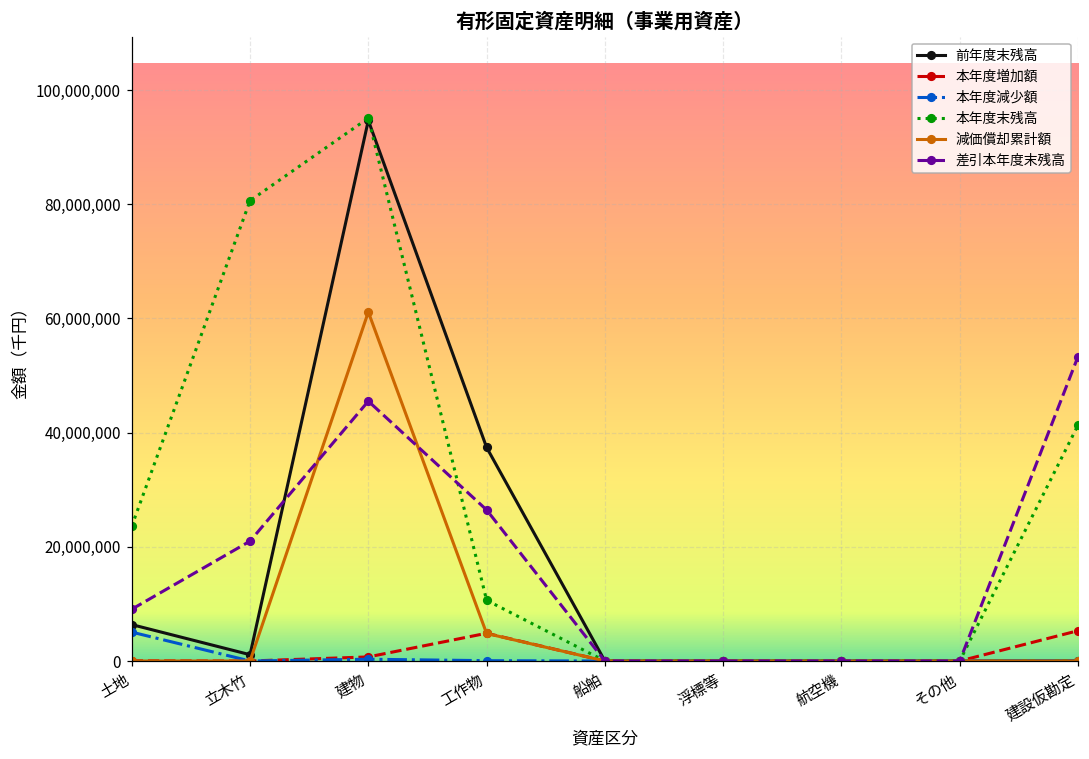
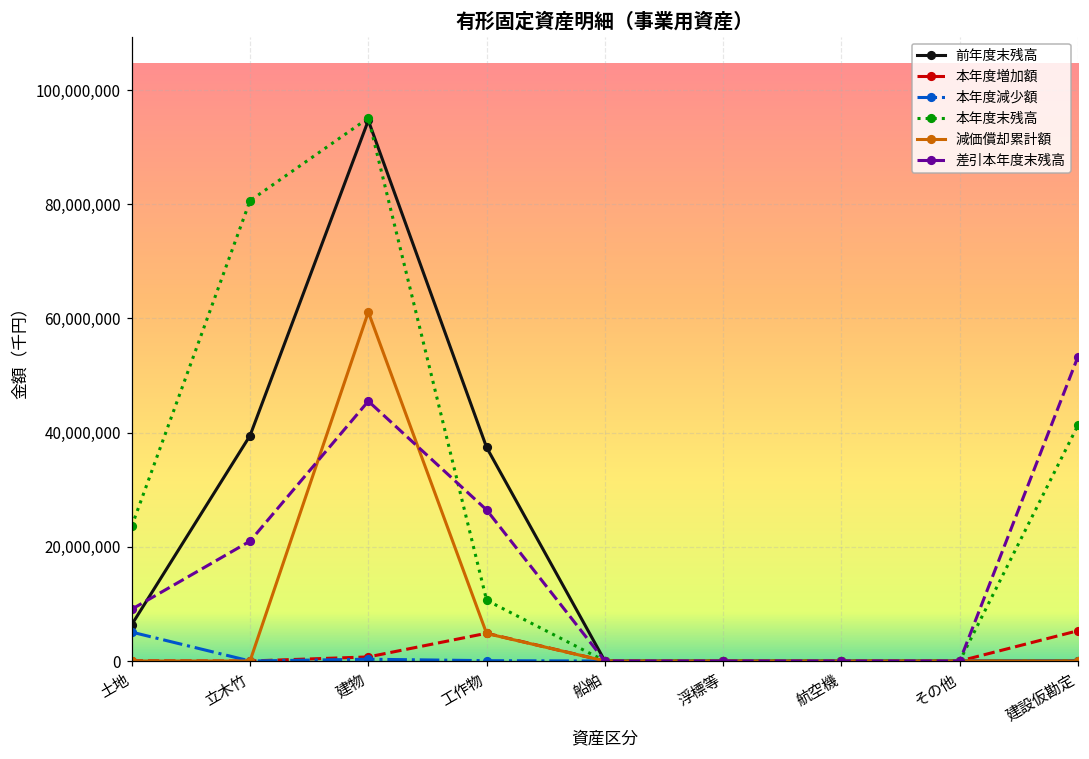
前年度末残高, 立木竹: 1,000,000 -> 39,000,000
